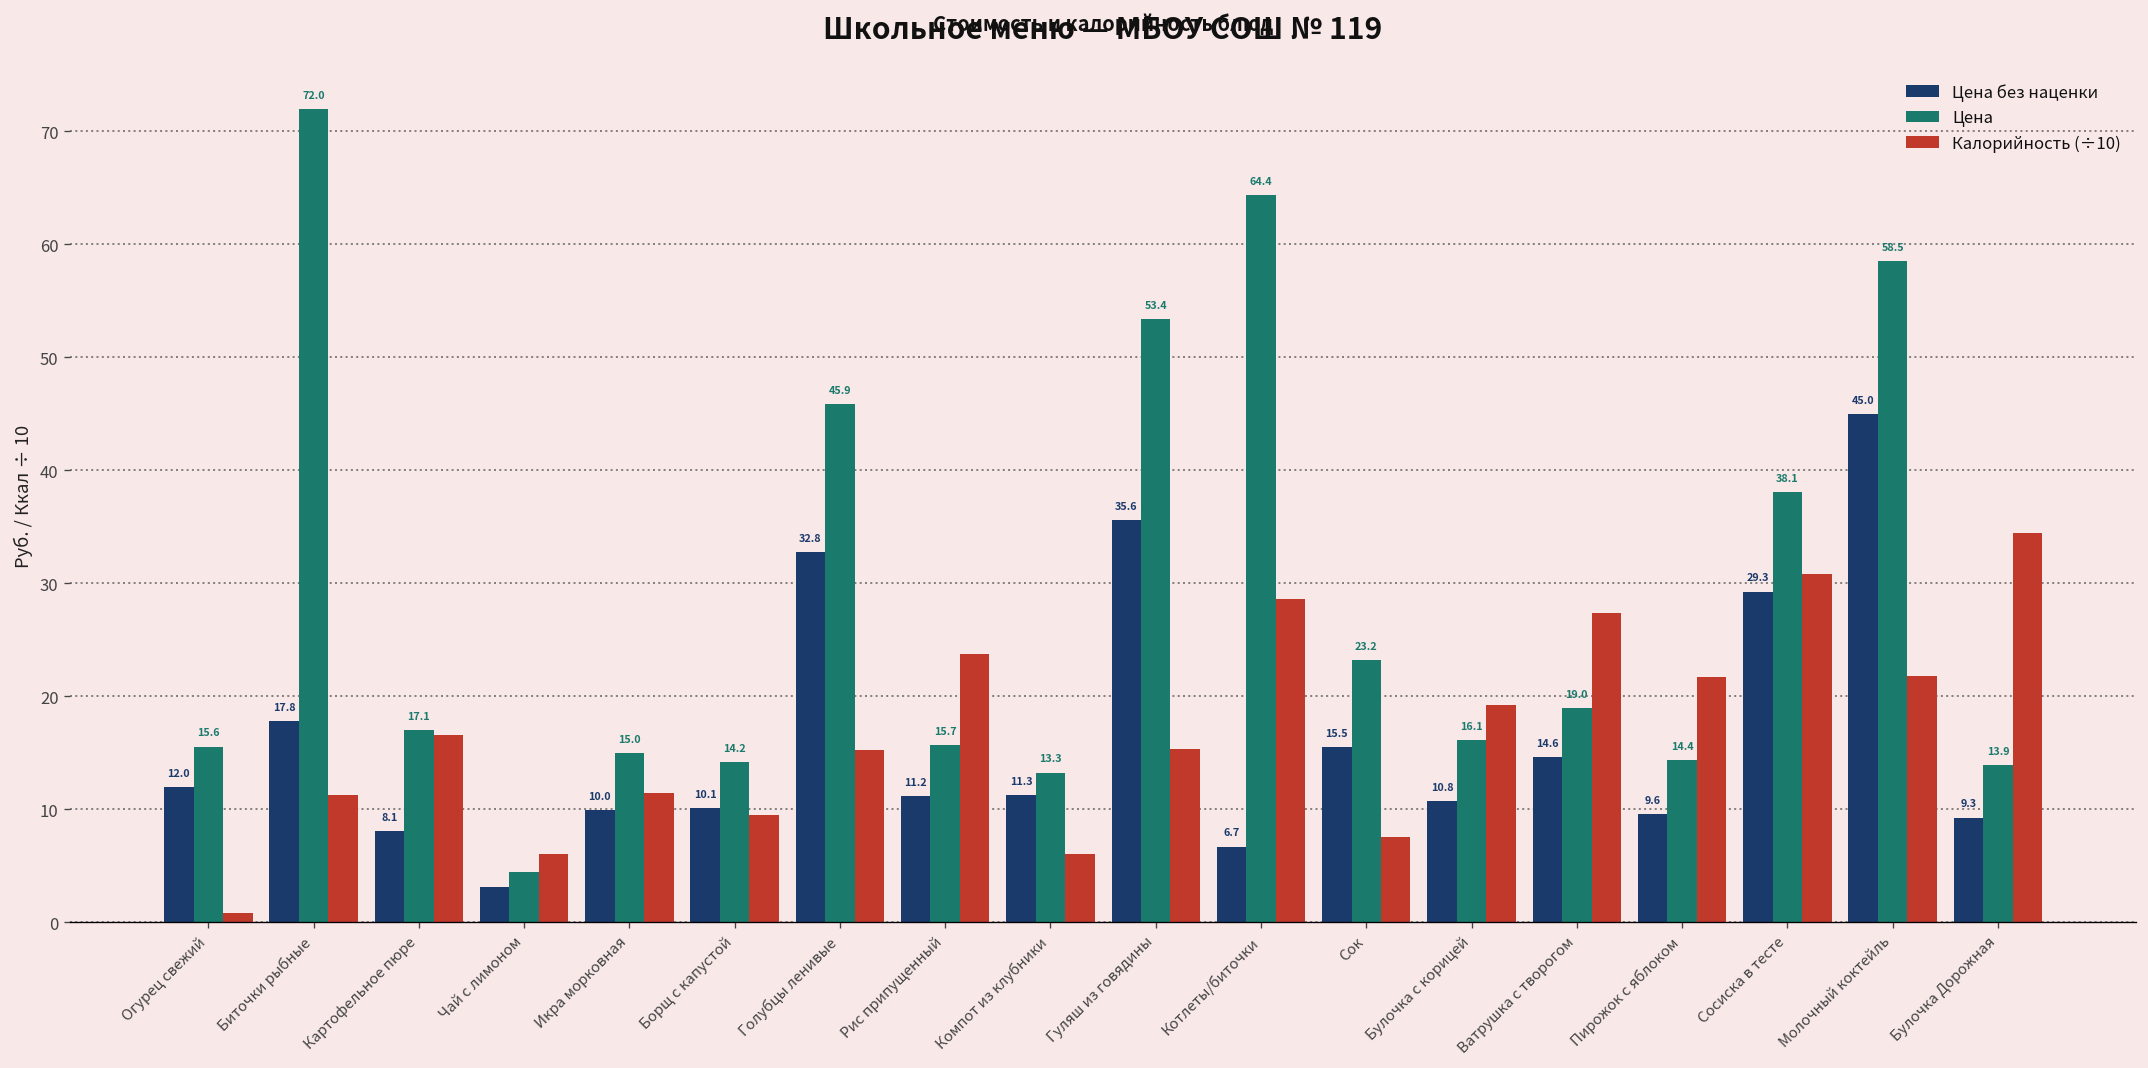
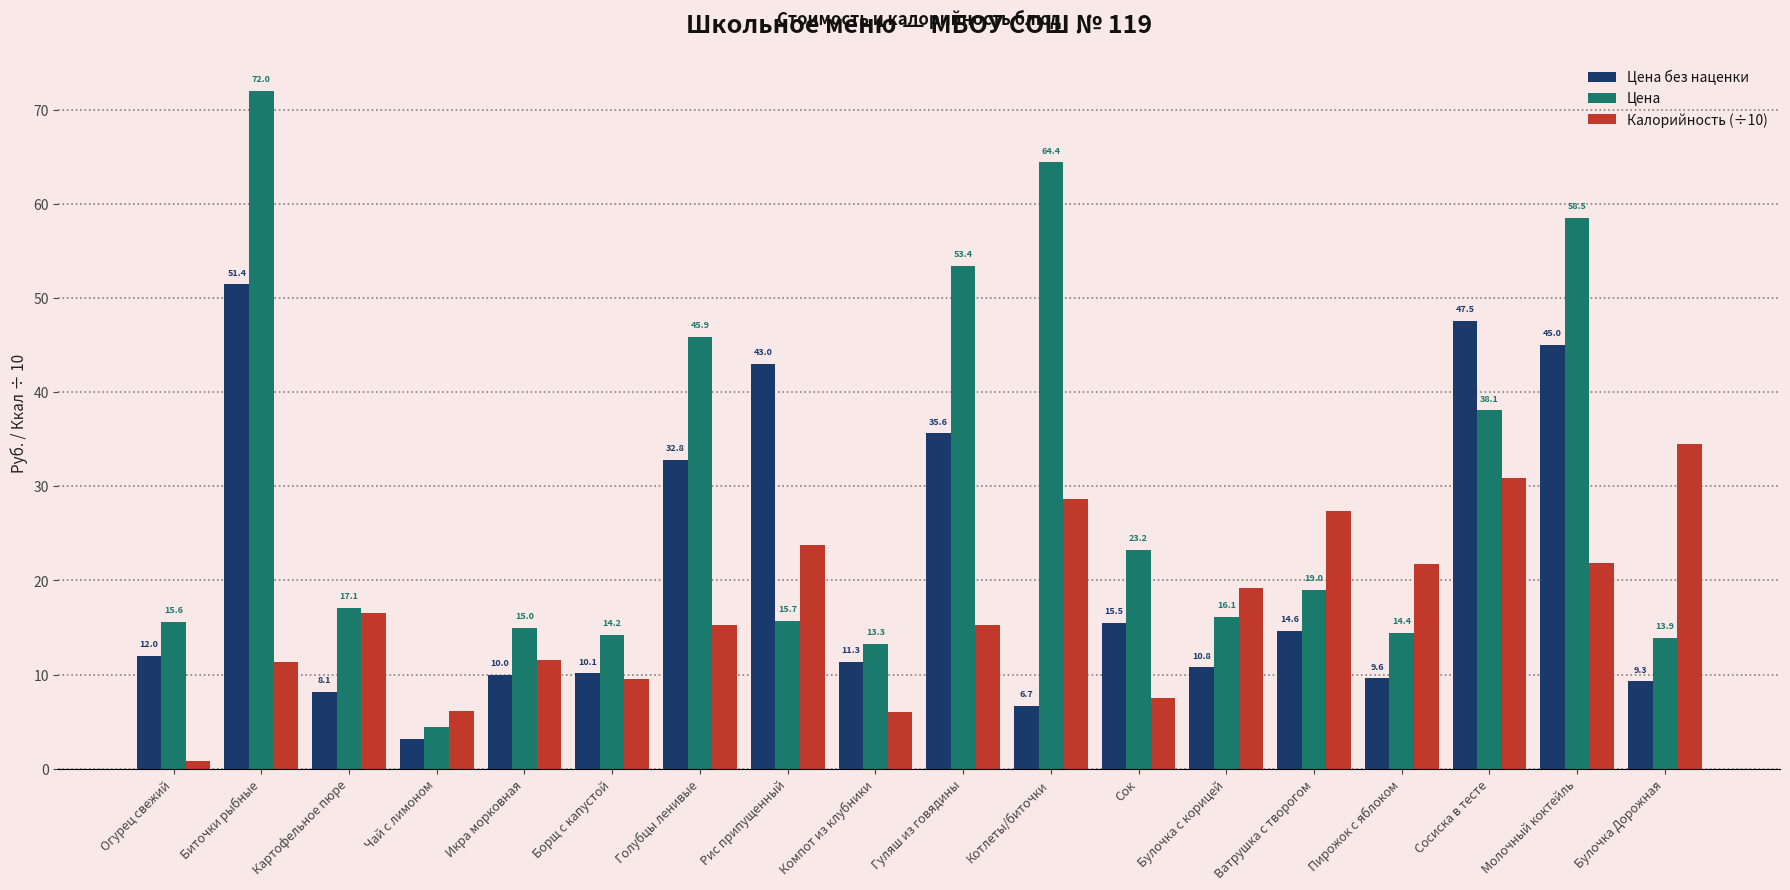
Цена без наценки, Биточки рыбные: 17.8 -> 51.4
Цена без наценки, Рис припущенный: 11.2 -> 43.0
Цена без наценки, Сосиска в тесте: 29.3 -> 47.5
